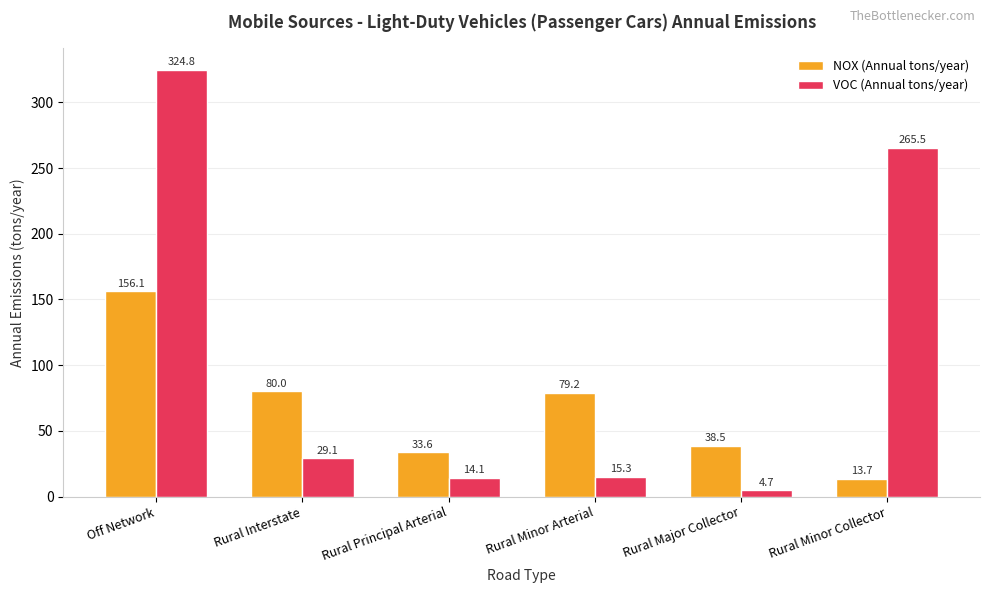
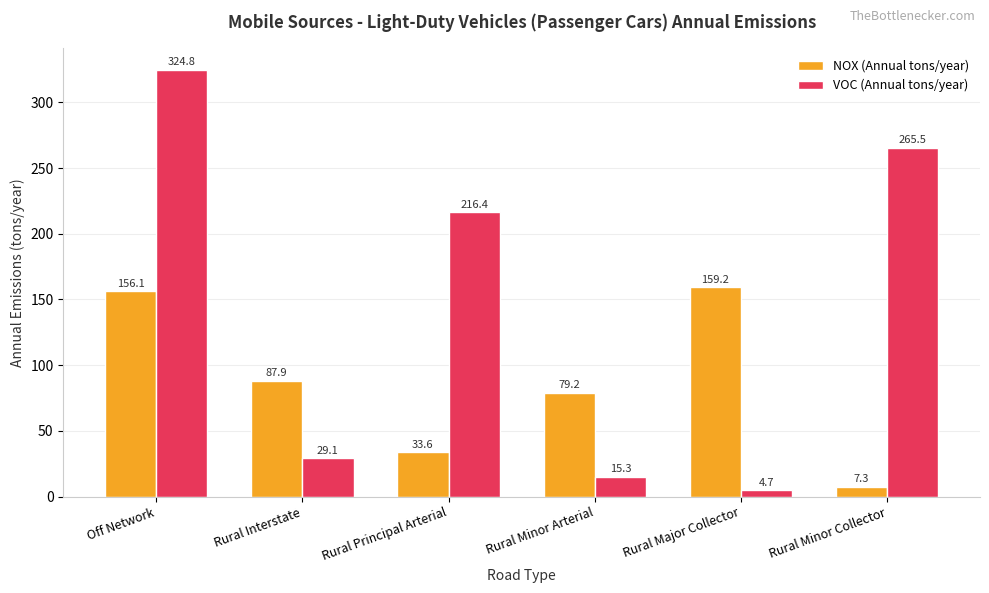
NOX (Annual tons/year), Rural Interstate: 80.0 -> 87.9
VOC (Annual tons/year), Rural Principal Arterial: 14.1 -> 216.4
NOX (Annual tons/year), Rural Major Collector: 38.5 -> 159.2
NOX (Annual tons/year), Rural Minor Collector: 13.7 -> 7.3
